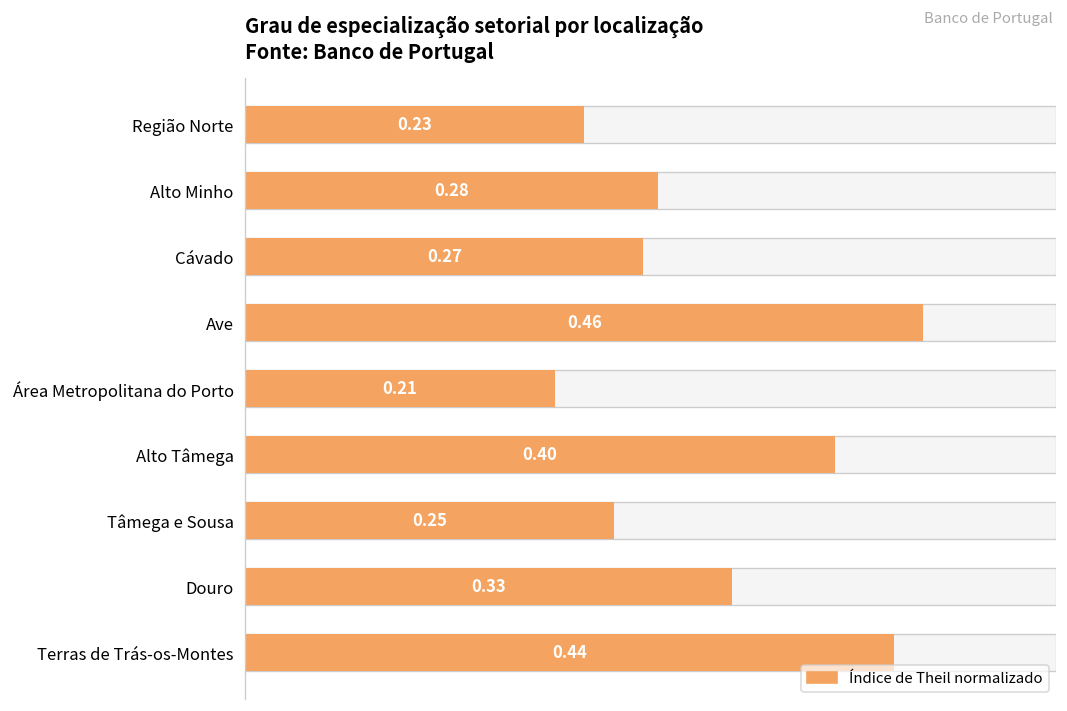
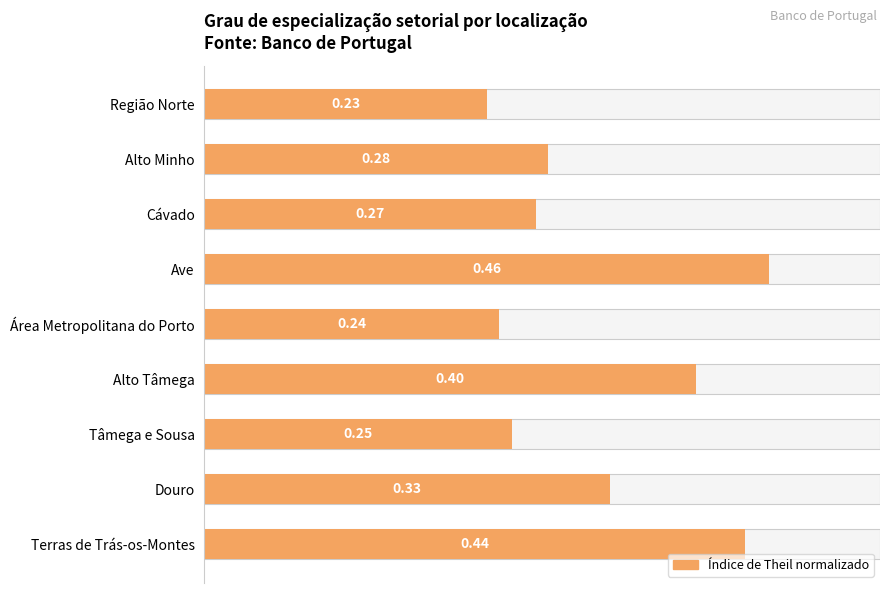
Índice de Theil normalizado, Área Metropolitana do Porto: 0.21 -> 0.24
